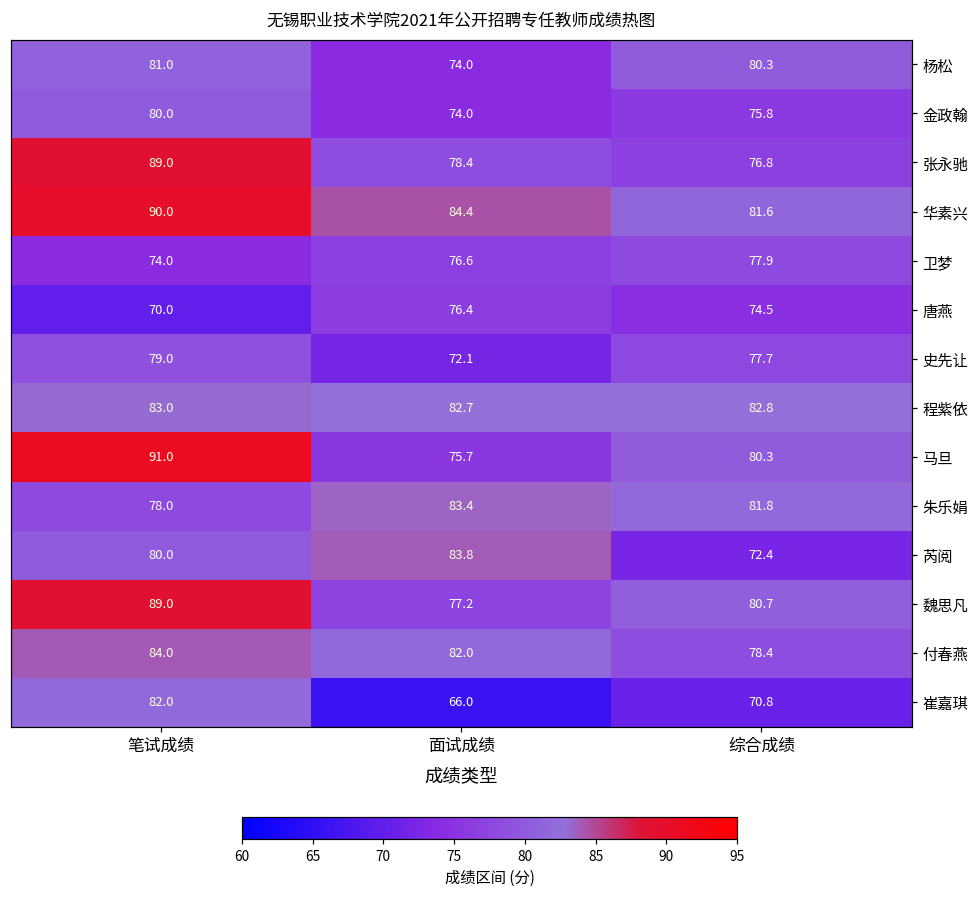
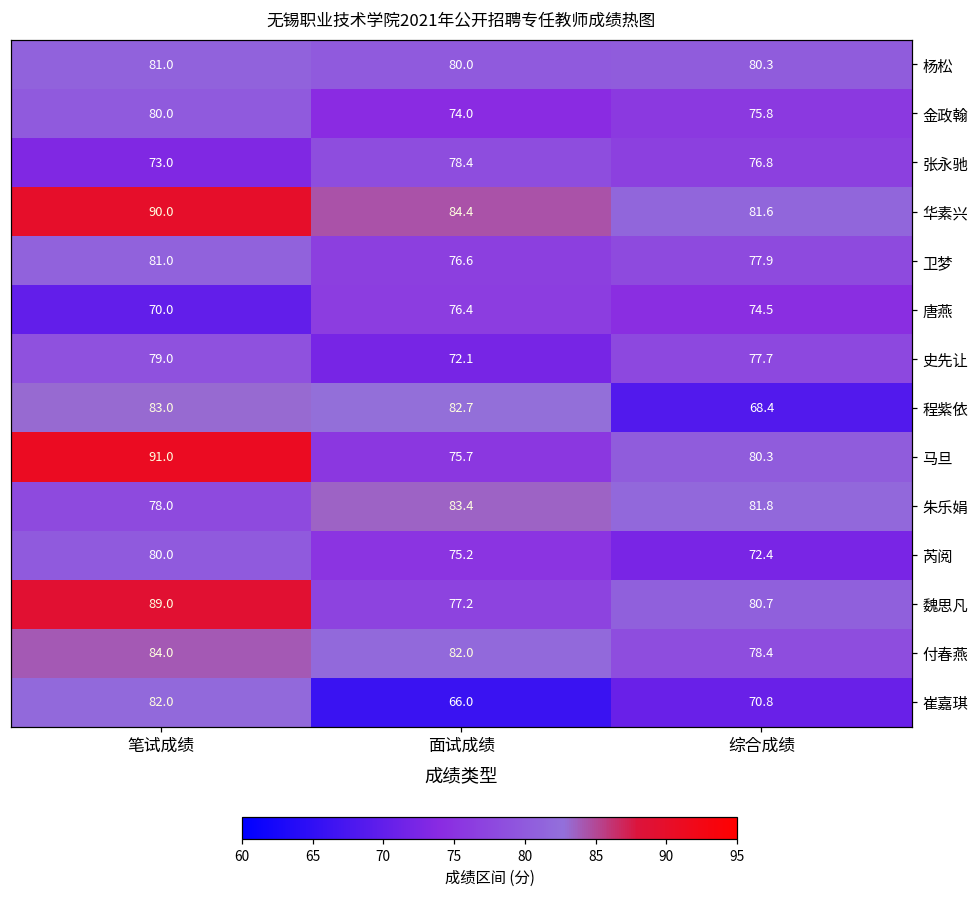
杨松, 面试成绩: 74.0 -> 80.0
张永驰, 笔试成绩: 89.0 -> 73.0
卫梦, 笔试成绩: 74.0 -> 81.0
程紫依, 综合成绩: 82.8 -> 68.4
芮阅, 面试成绩: 83.8 -> 75.2
